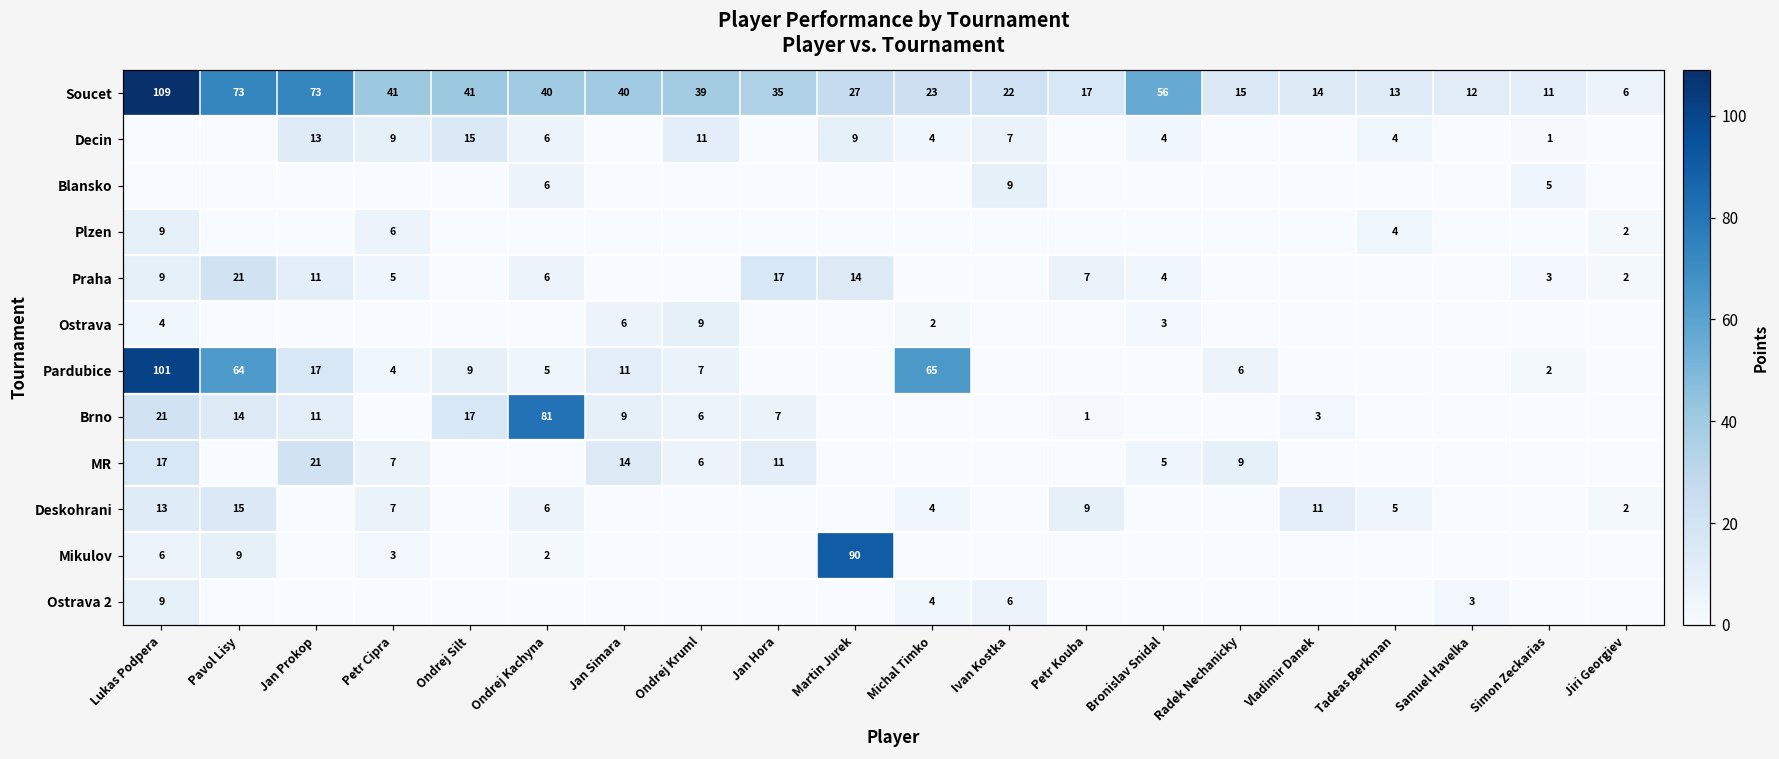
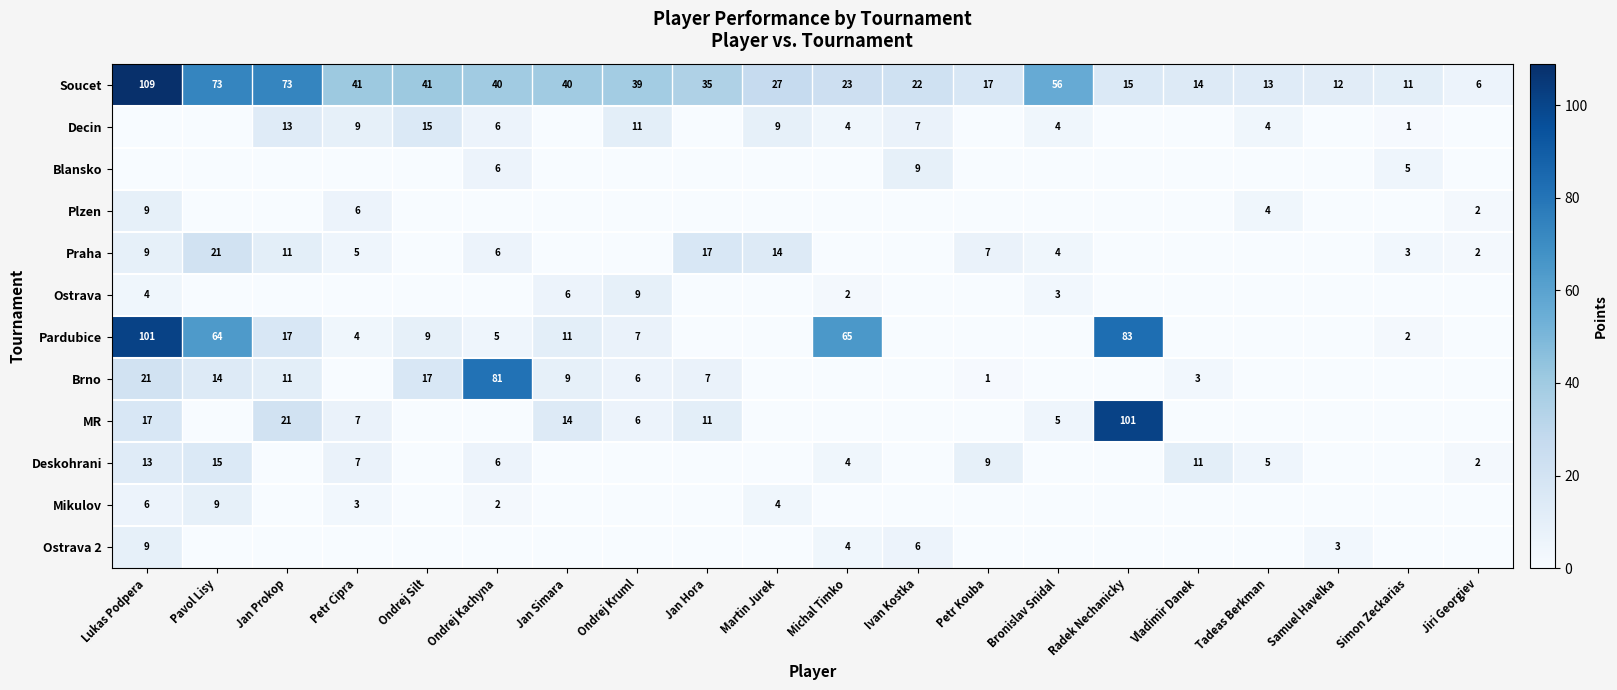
Pardubice, Radek Nechanicky: 6 -> 83
MR, Radek Nechanicky: 9 -> 101
Mikulov, Martin Jurek: 90 -> 4
